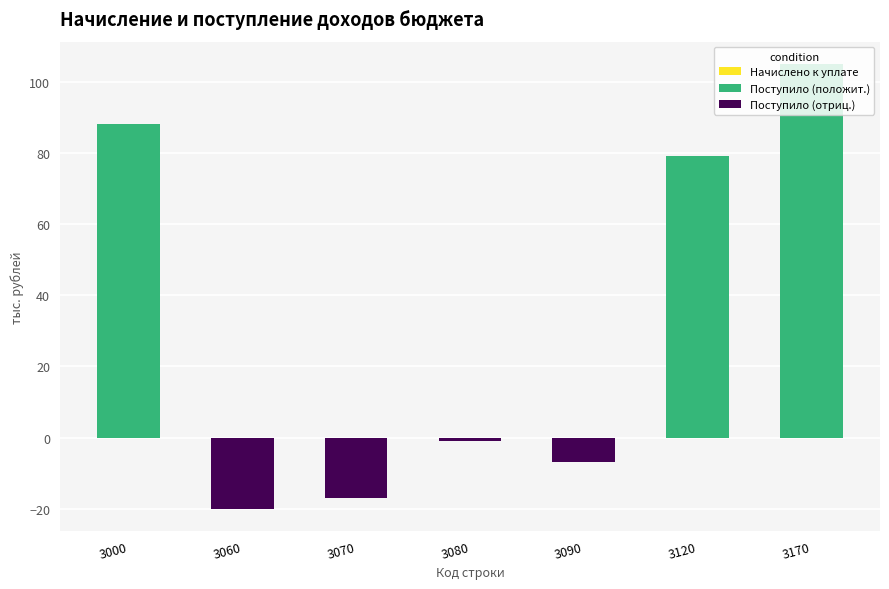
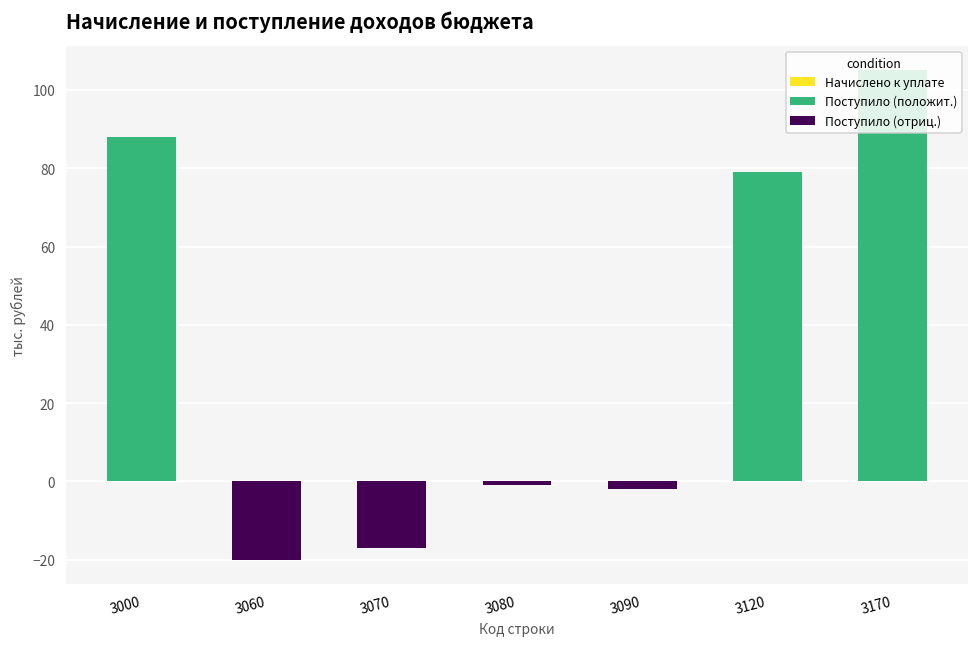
Поступило (отриц.), 3090: -7 -> -2
